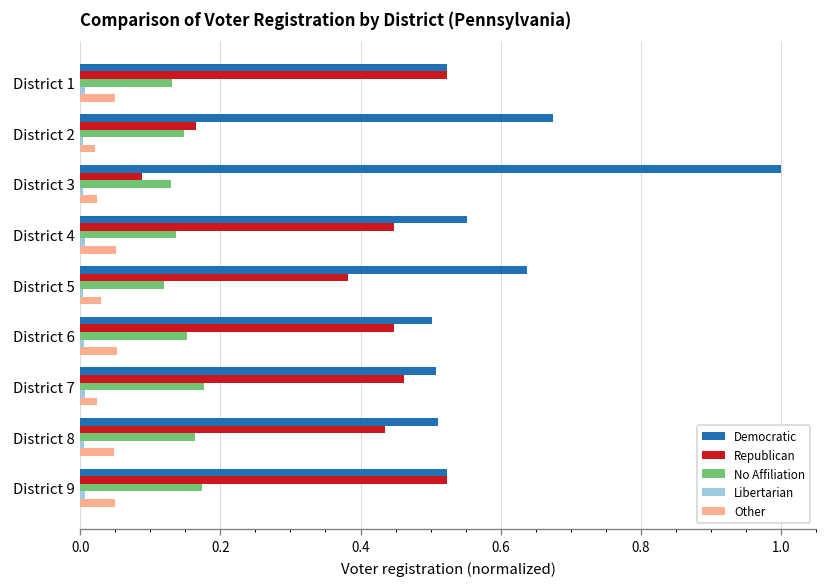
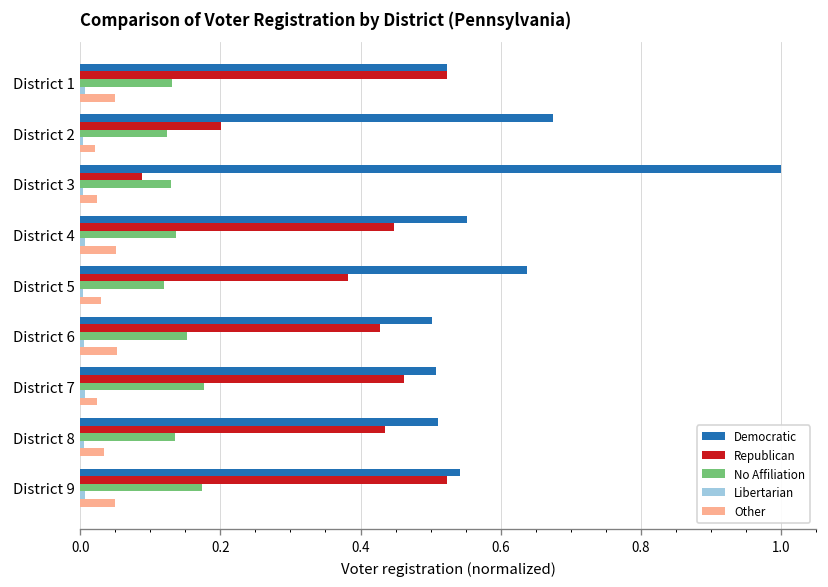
Republican, District 2: 0.17 -> 0.20
No Affiliation, District 2: 0.15 -> 0.12
Republican, District 6: 0.45 -> 0.43
No Affiliation, District 8: 0.16 -> 0.14
Other, District 8: 0.05 -> 0.03
Democratic, District 9: 0.52 -> 0.54
